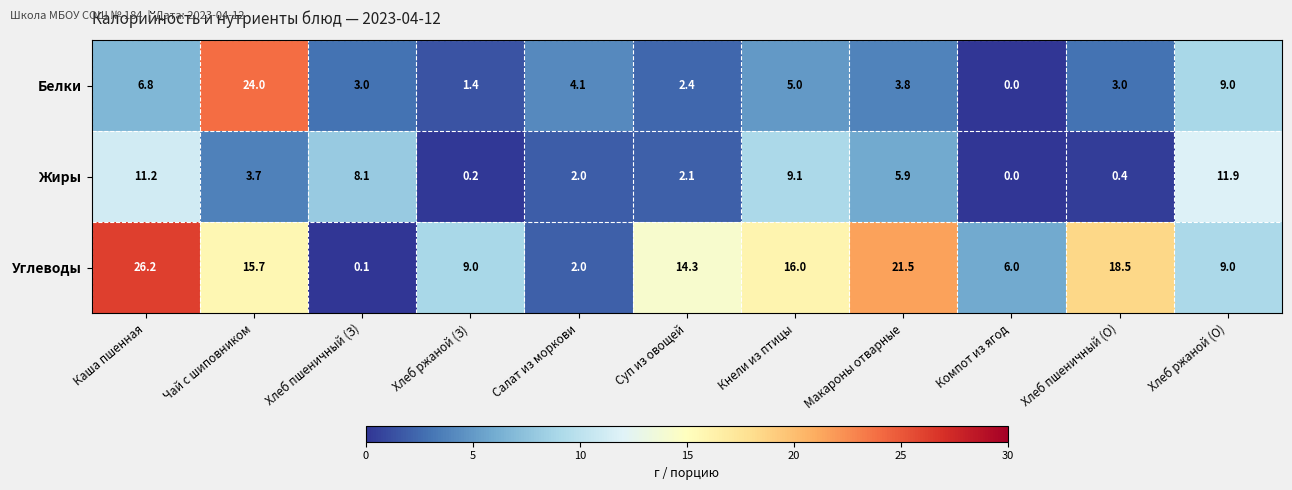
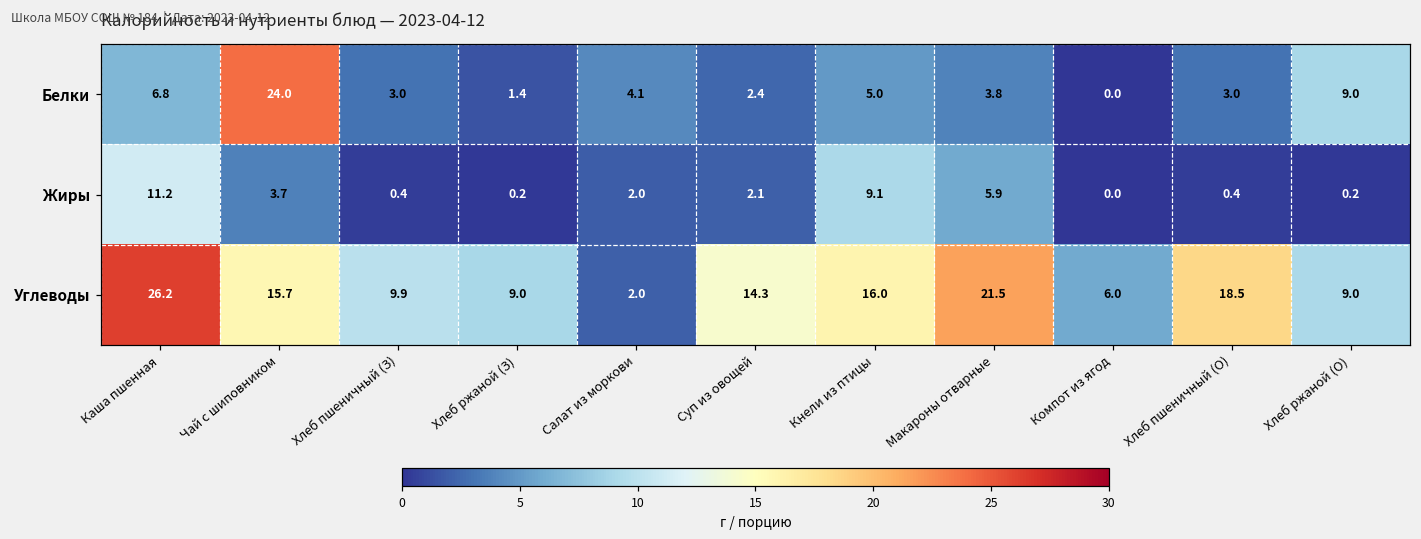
Жиры, Хлеб пшеничный (З): 8.1 -> 0.4
Жиры, Хлеб ржаной (О): 11.9 -> 0.2
Углеводы, Хлеб пшеничный (З): 0.1 -> 9.9
